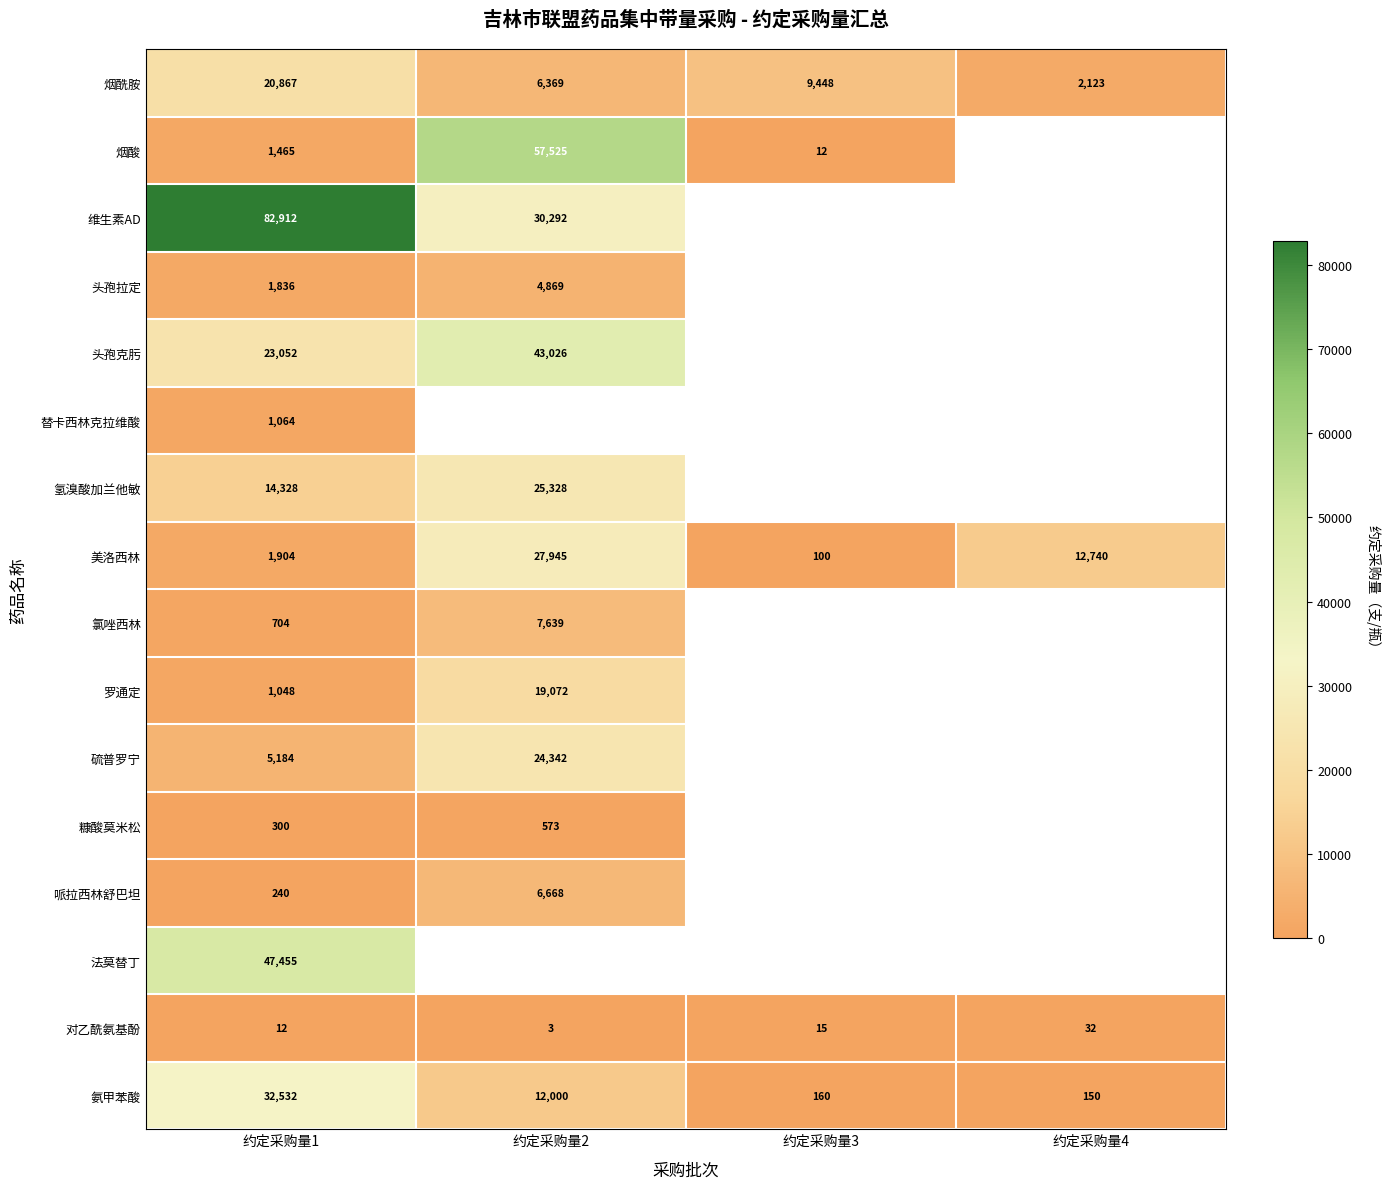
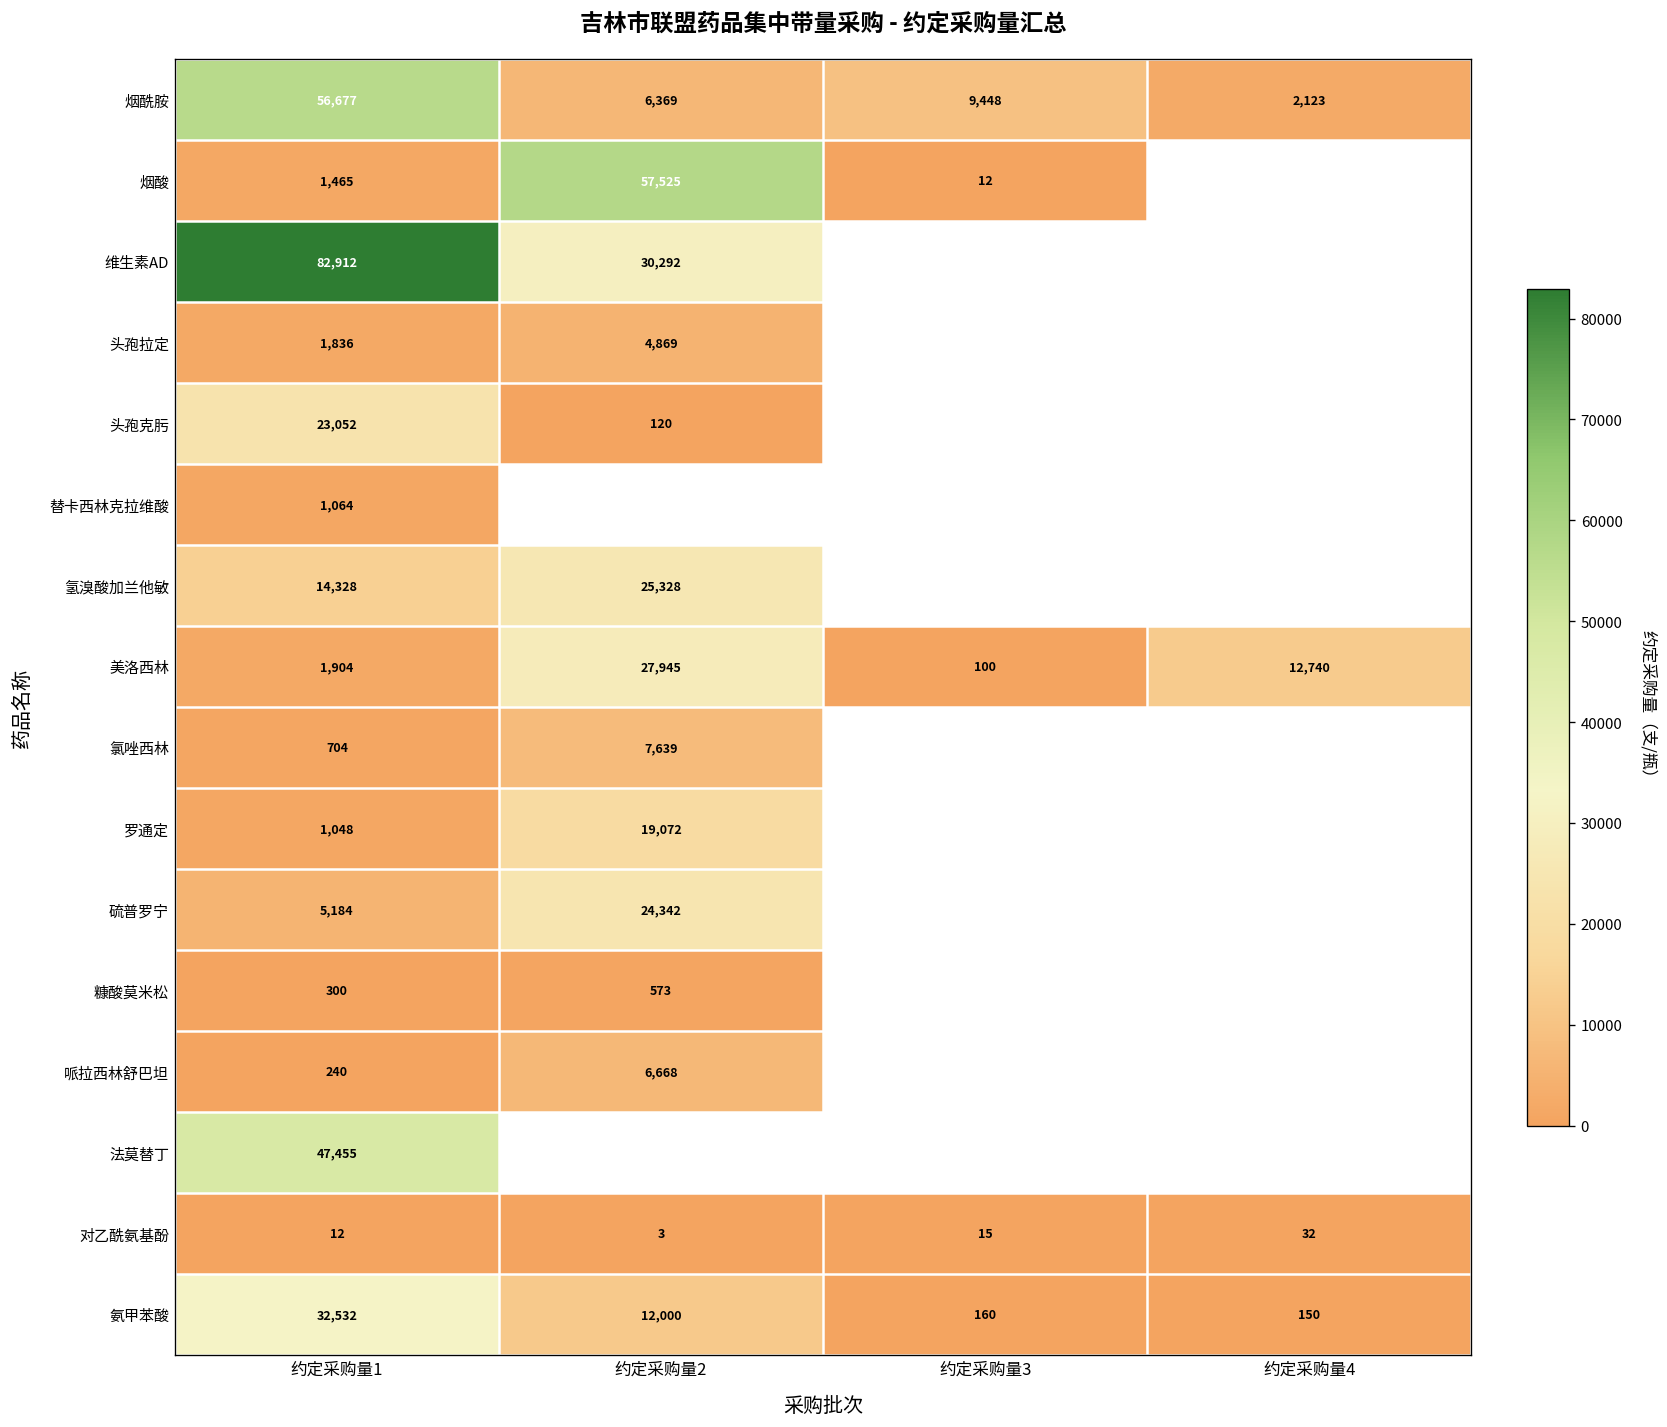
烟酰胺, 约定采购量1: 20,867 -> 56,677
头孢克肟, 约定采购量2: 43,026 -> 120
